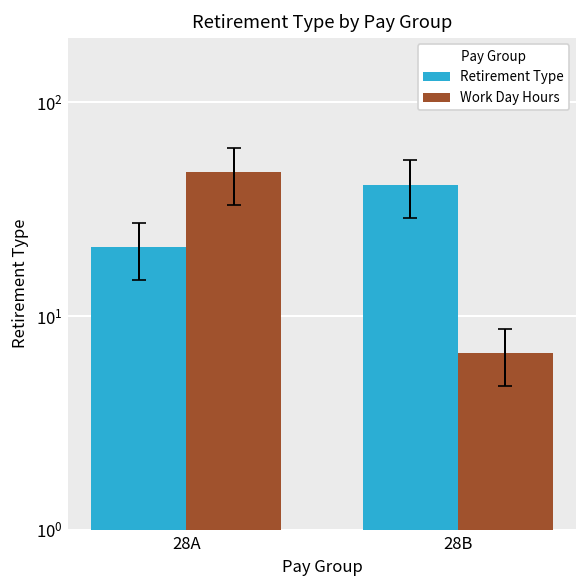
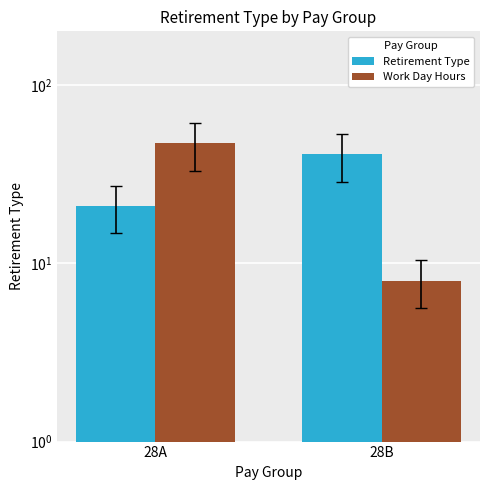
Work Day Hours, 28B: 6.7 -> 8
